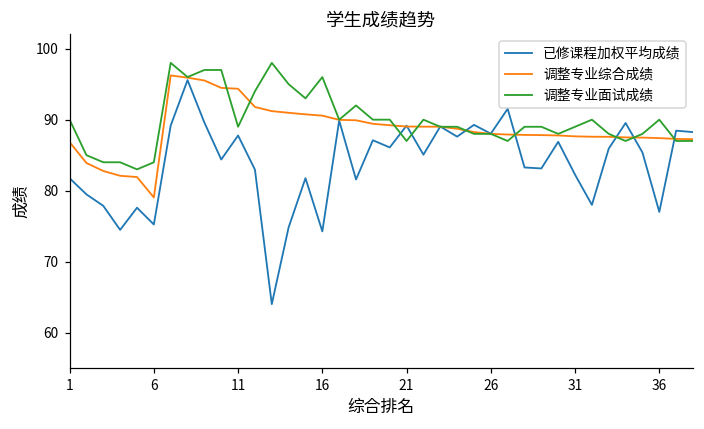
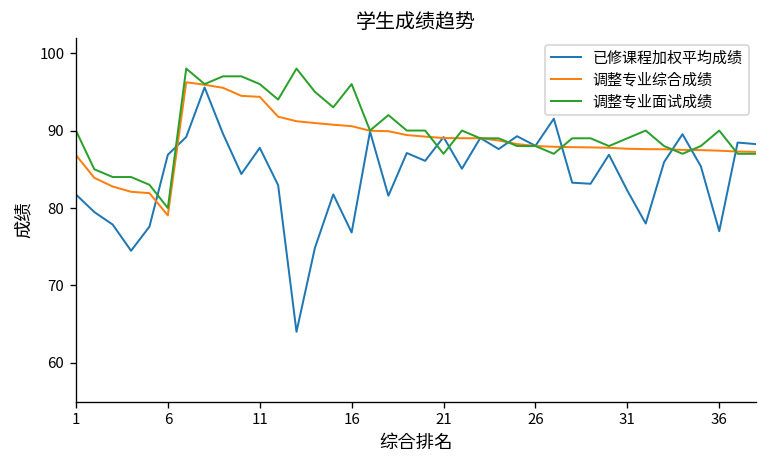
已修课程加权平均成绩, 6: 75 -> 87
调整专业面试成绩, 6: 84 -> 80
调整专业面试成绩, 11: 89 -> 96
已修课程加权平均成绩, 16: 74 -> 77
